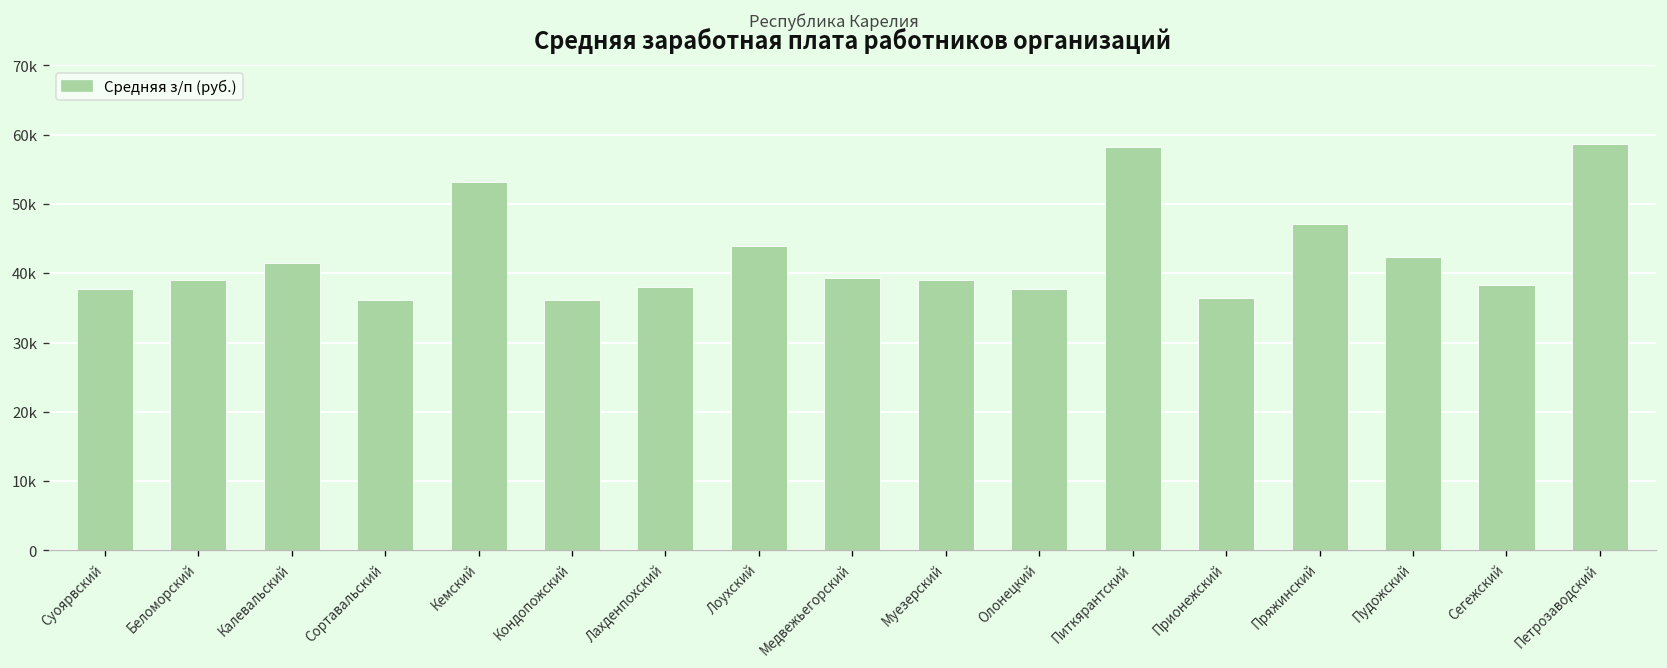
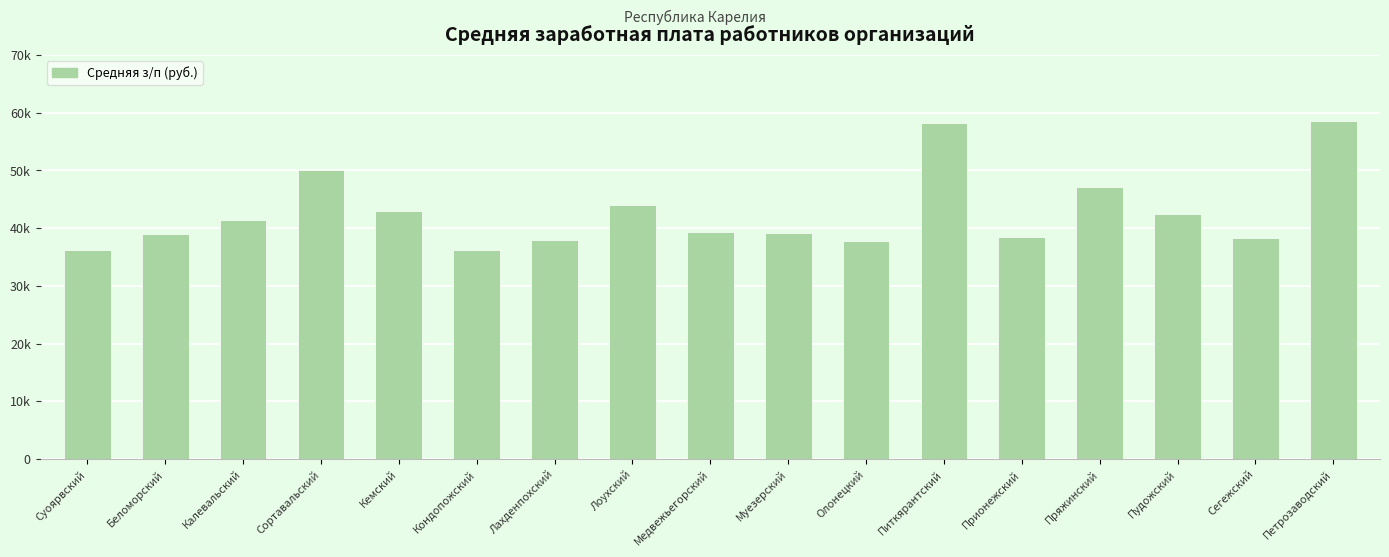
Суоярвский: 38000 -> 36000
Сортавальский: 36000 -> 50000
Кемский: 53000 -> 43000
Прионежский: 36000 -> 38000
